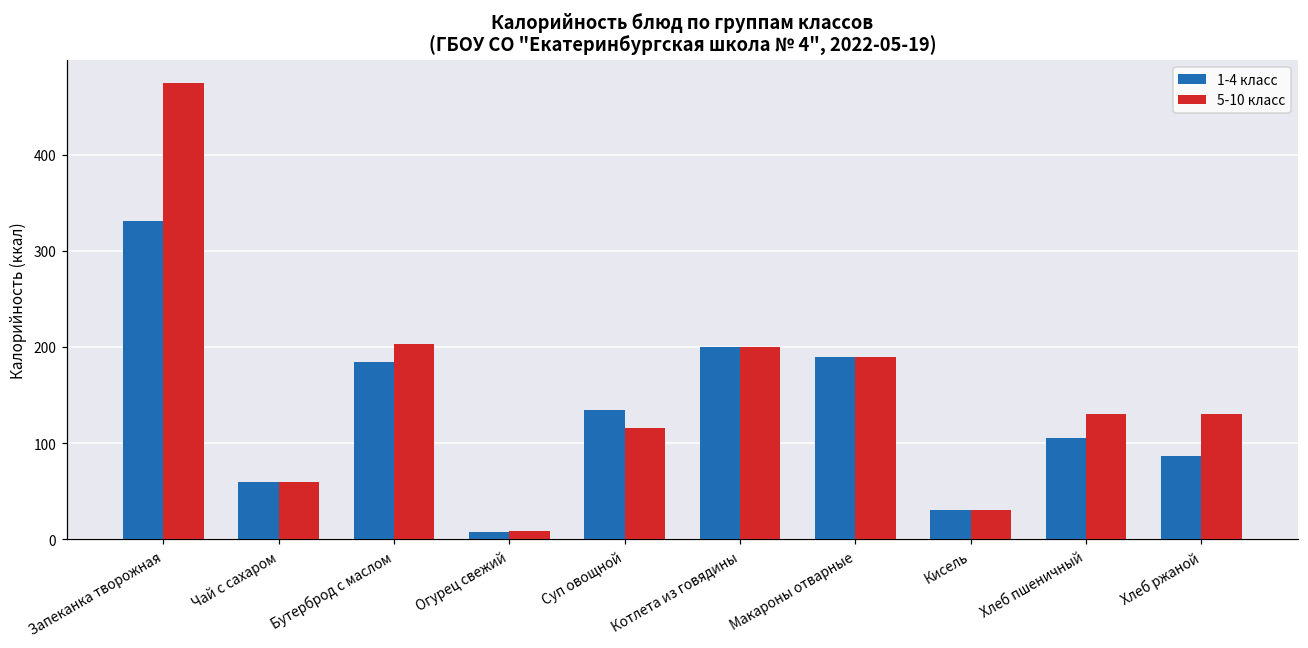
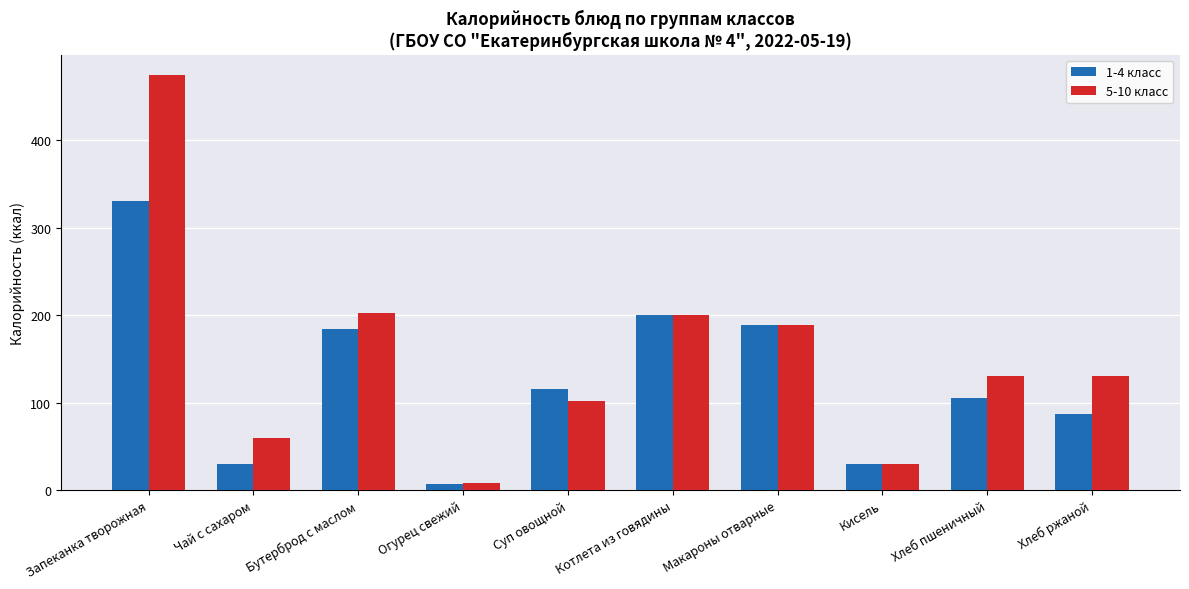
1-4 класс, Чай с сахаром: 60 -> 30
1-4 класс, Суп овощной: 130 -> 120
5-10 класс, Суп овощной: 120 -> 100
